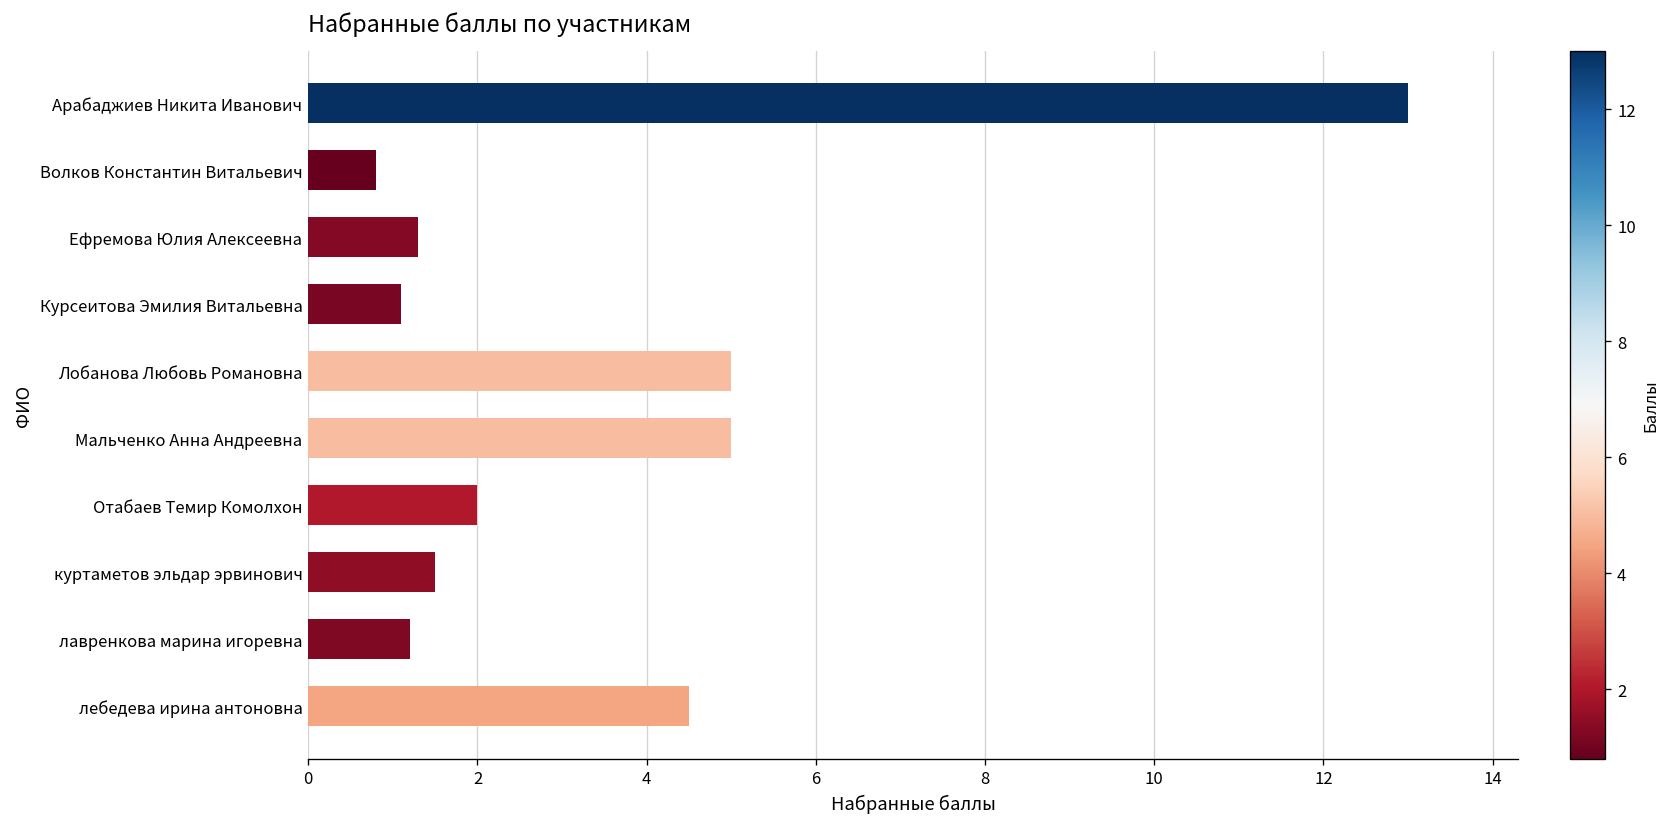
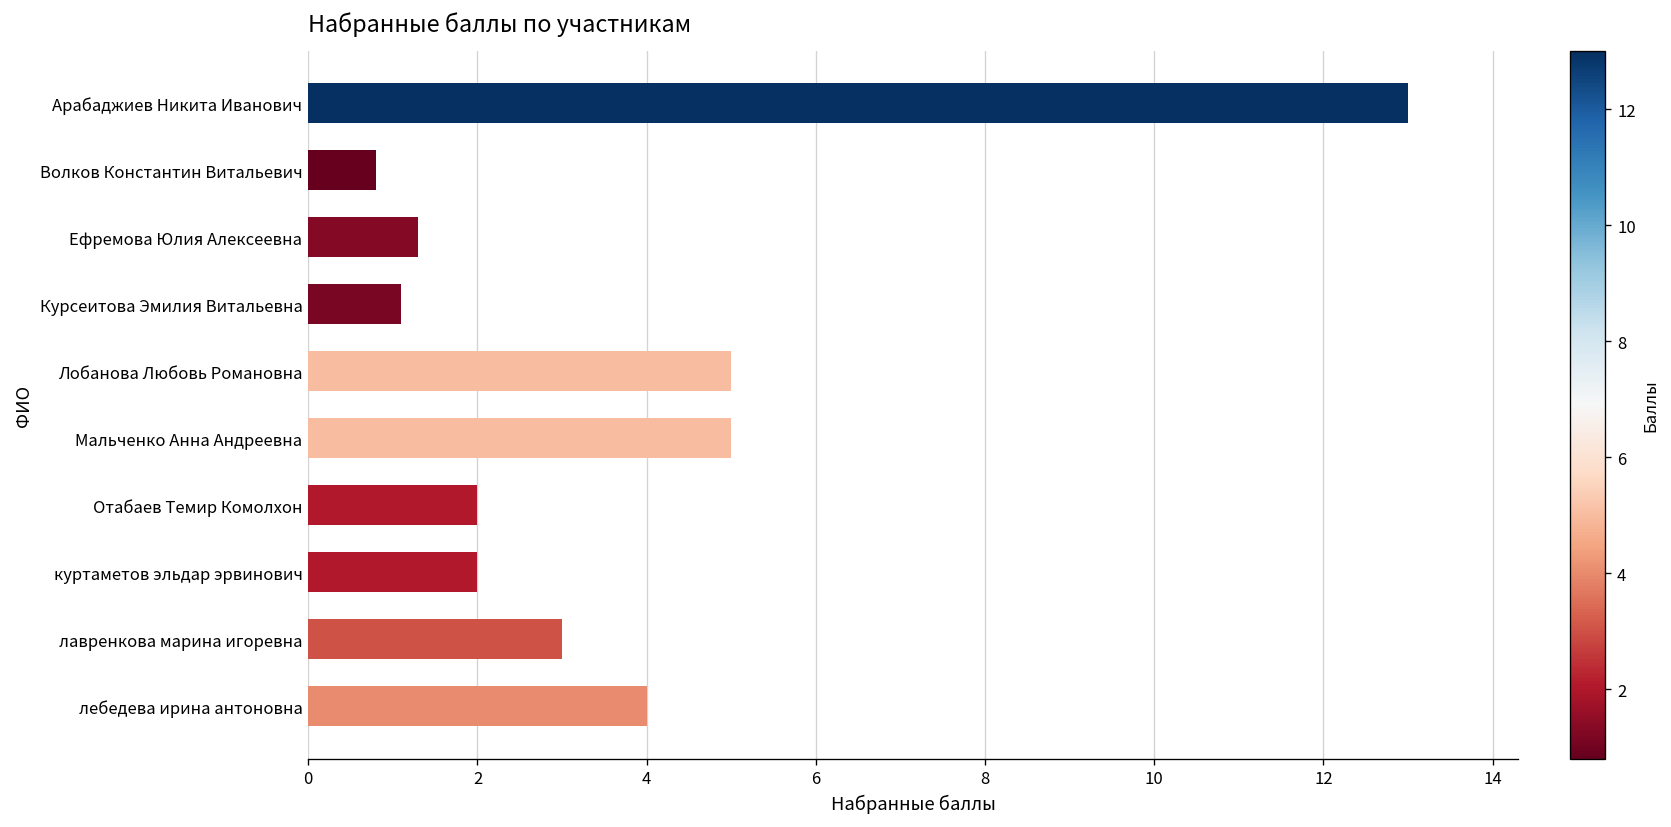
куртаметов эльдар эрвинович: 1.5 -> 2.0
лавренкова марина игоревна: 1.2 -> 3.0
лебедева ирина антоновна: 4.5 -> 4.0
